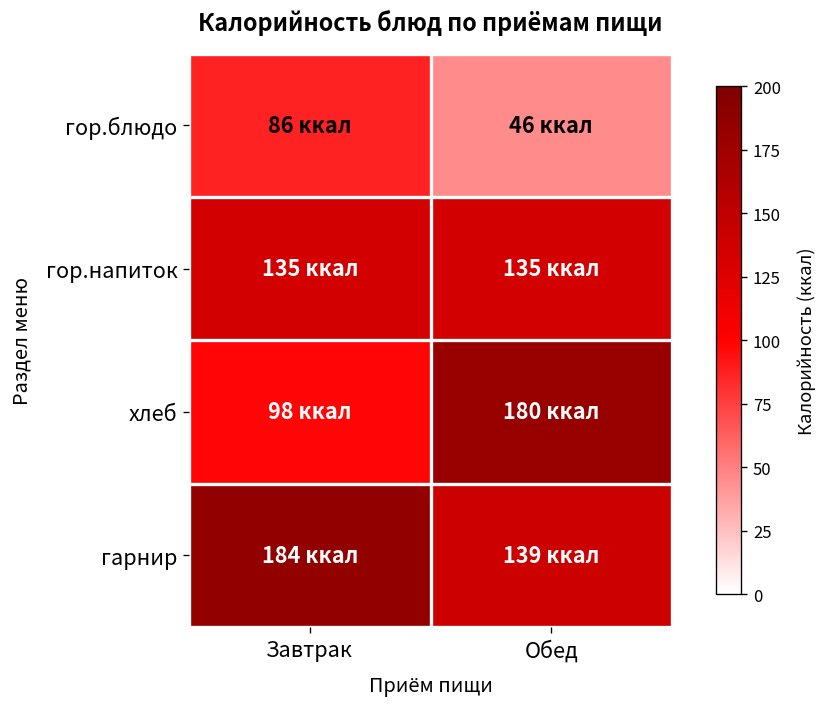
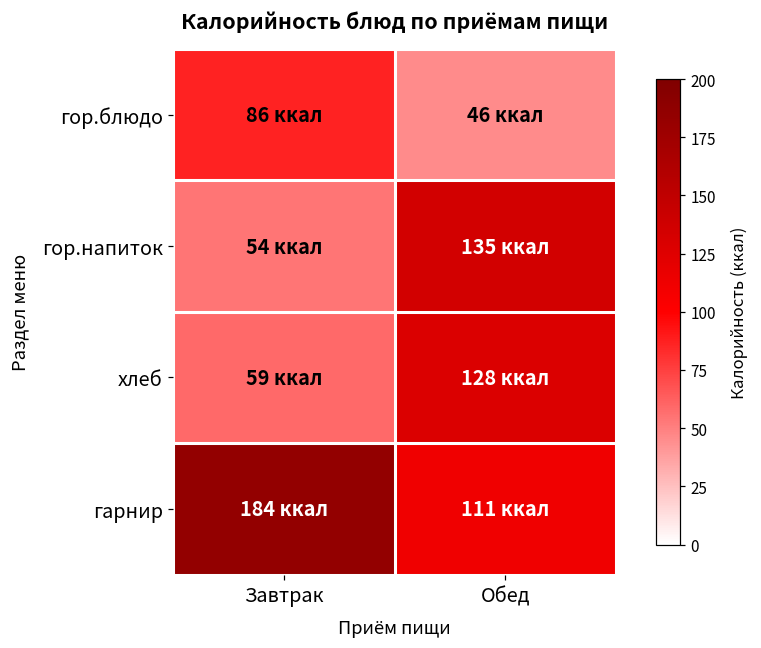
гор.напиток, Завтрак: 135 -> 54
хлеб, Завтрак: 98 -> 59
хлеб, Обед: 180 -> 128
гарнир, Обед: 139 -> 111
